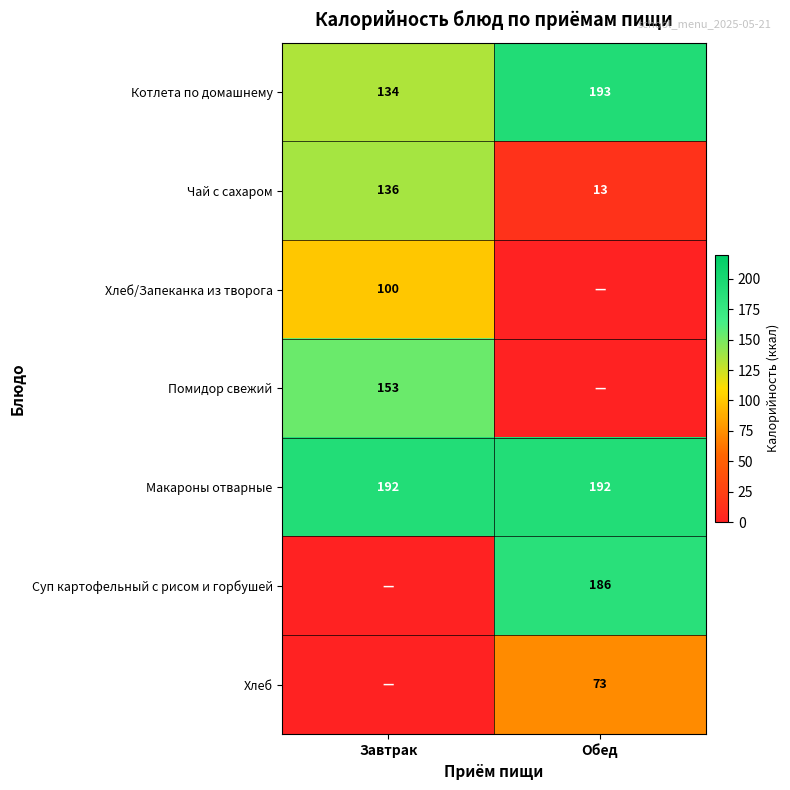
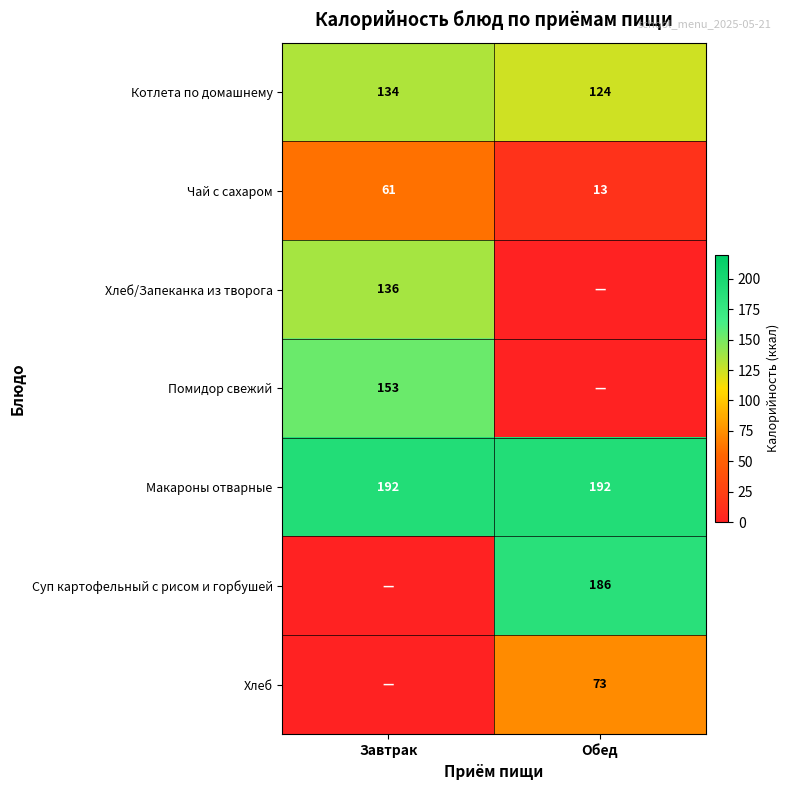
Котлета по домашнему, Обед: 193 -> 124
Чай с сахаром, Завтрак: 136 -> 61
Хлеб/Запеканка из творога, Завтрак: 100 -> 136
